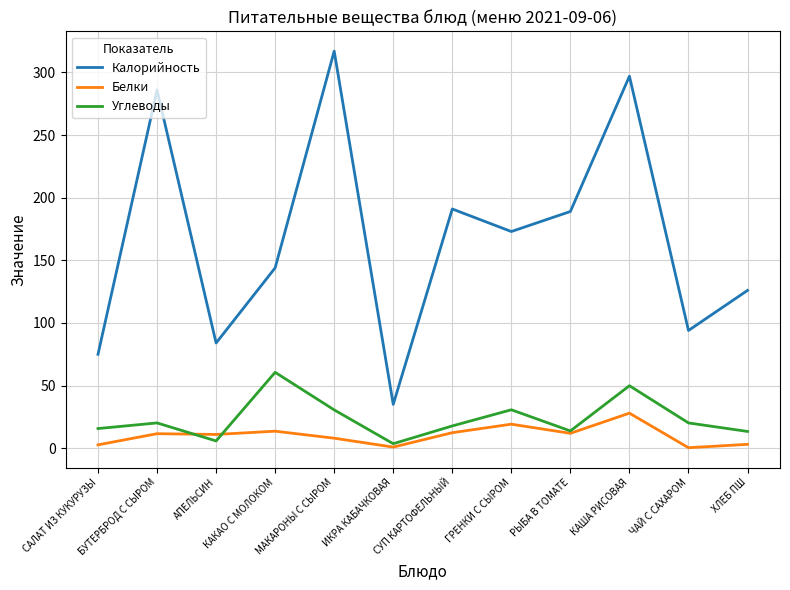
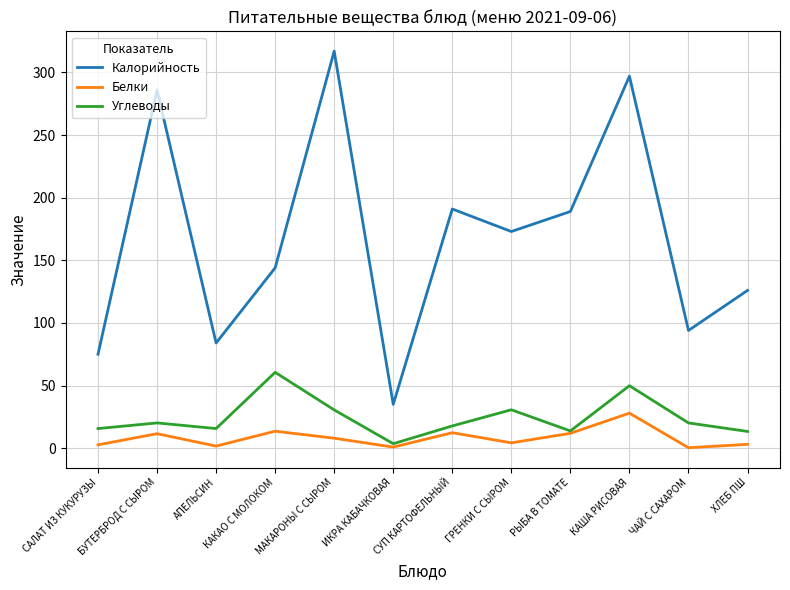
Белки, АПЕЛЬСИН: 11 -> 2
Углеводы, АПЕЛЬСИН: 6 -> 16
Белки, ГРЕНКИ С СЫРОМ: 19 -> 4
